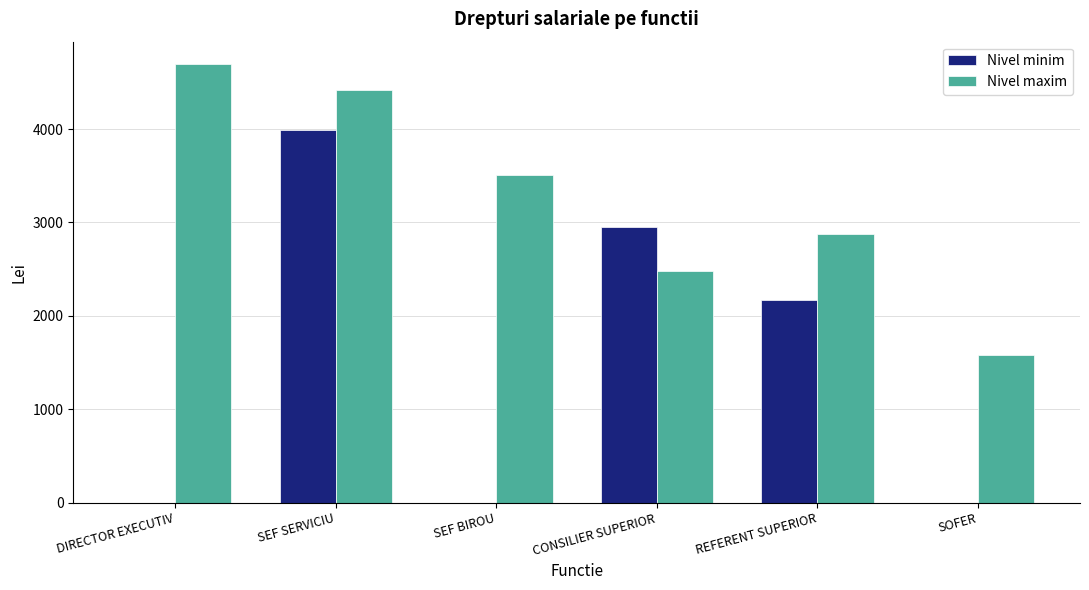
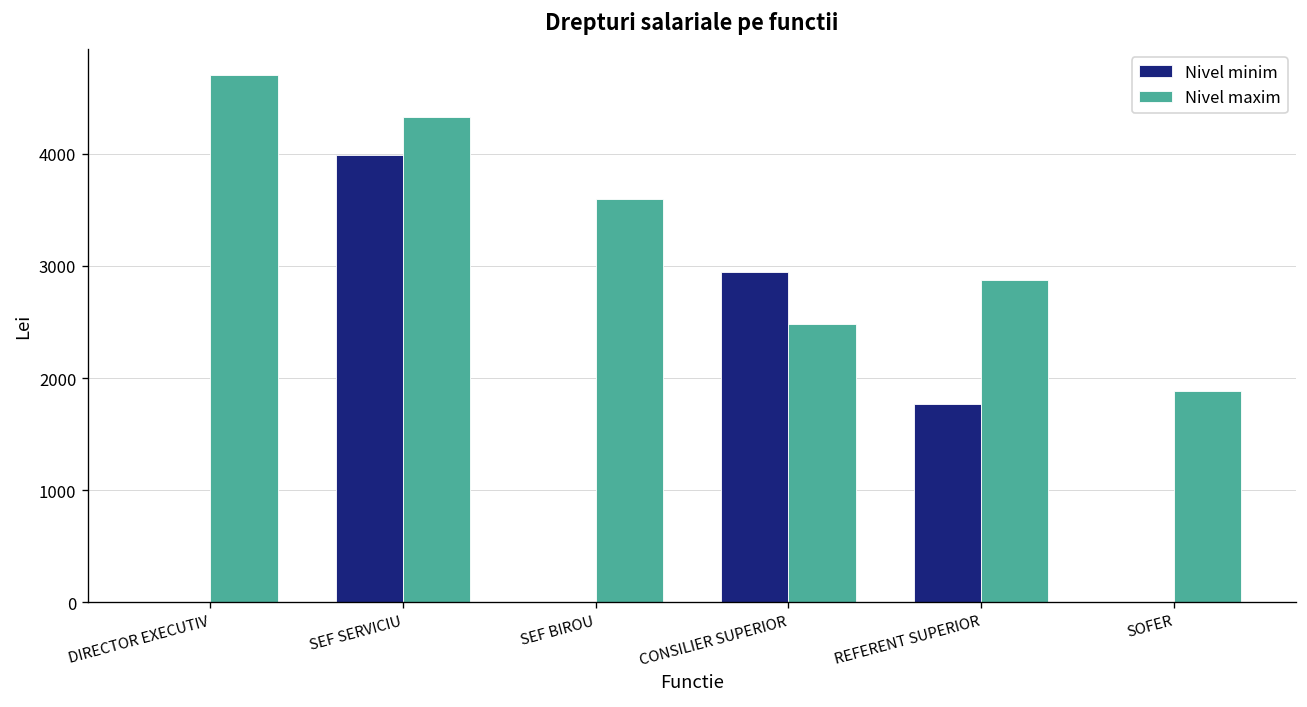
Nivel maxim, SEF SERVICIU: 4400 -> 4300
Nivel maxim, SEF BIROU: 3500 -> 3600
Nivel minim, REFERENT SUPERIOR: 2200 -> 1800
Nivel maxim, SOFER: 1600 -> 1900
